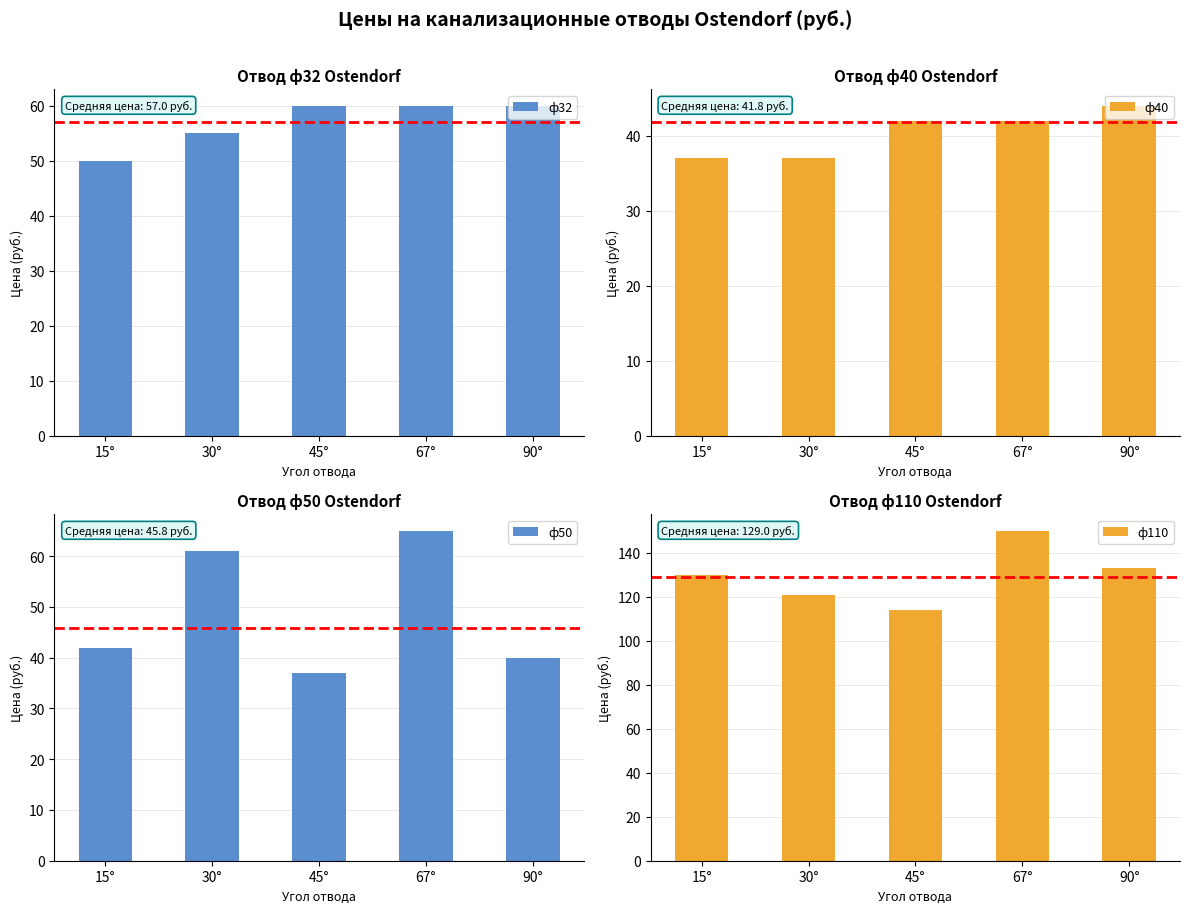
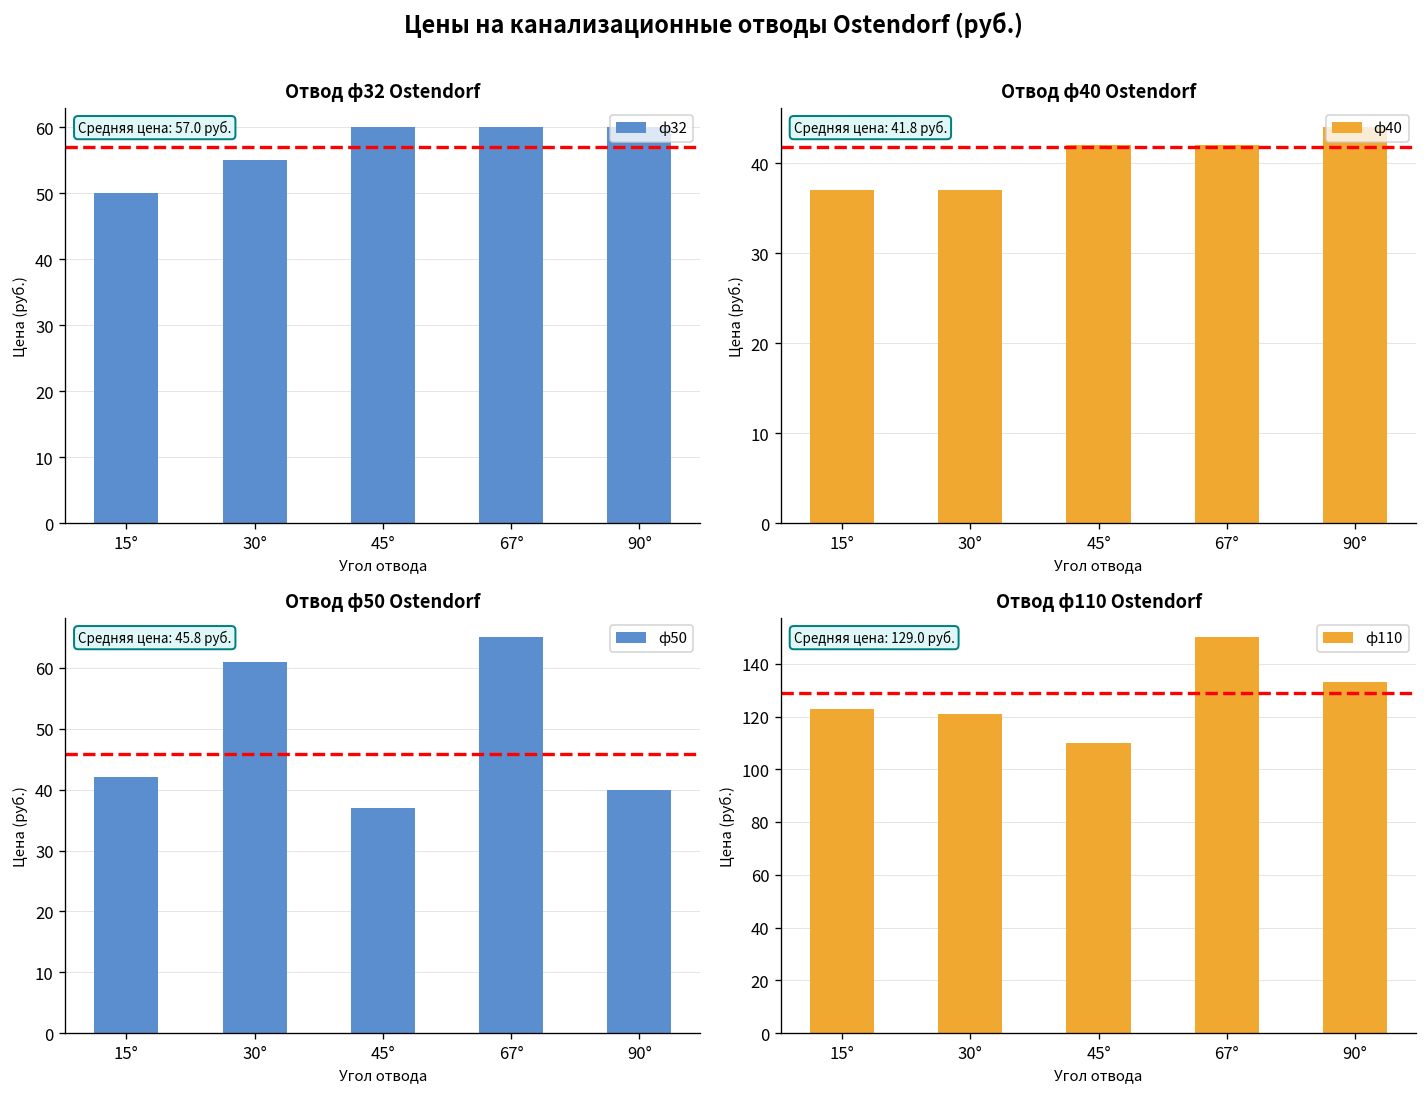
Отвод ф110 Ostendorf, 15°: 130 -> 123
Отвод ф110 Ostendorf, 45°: 114 -> 110
